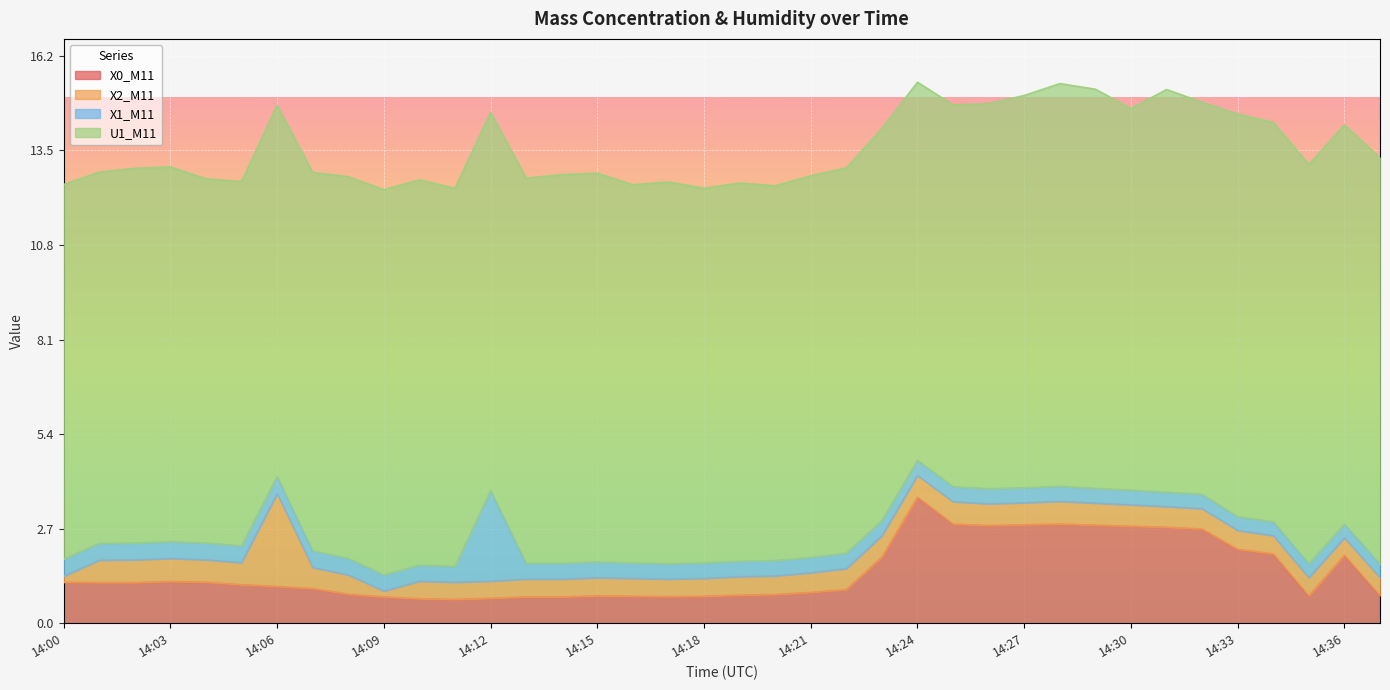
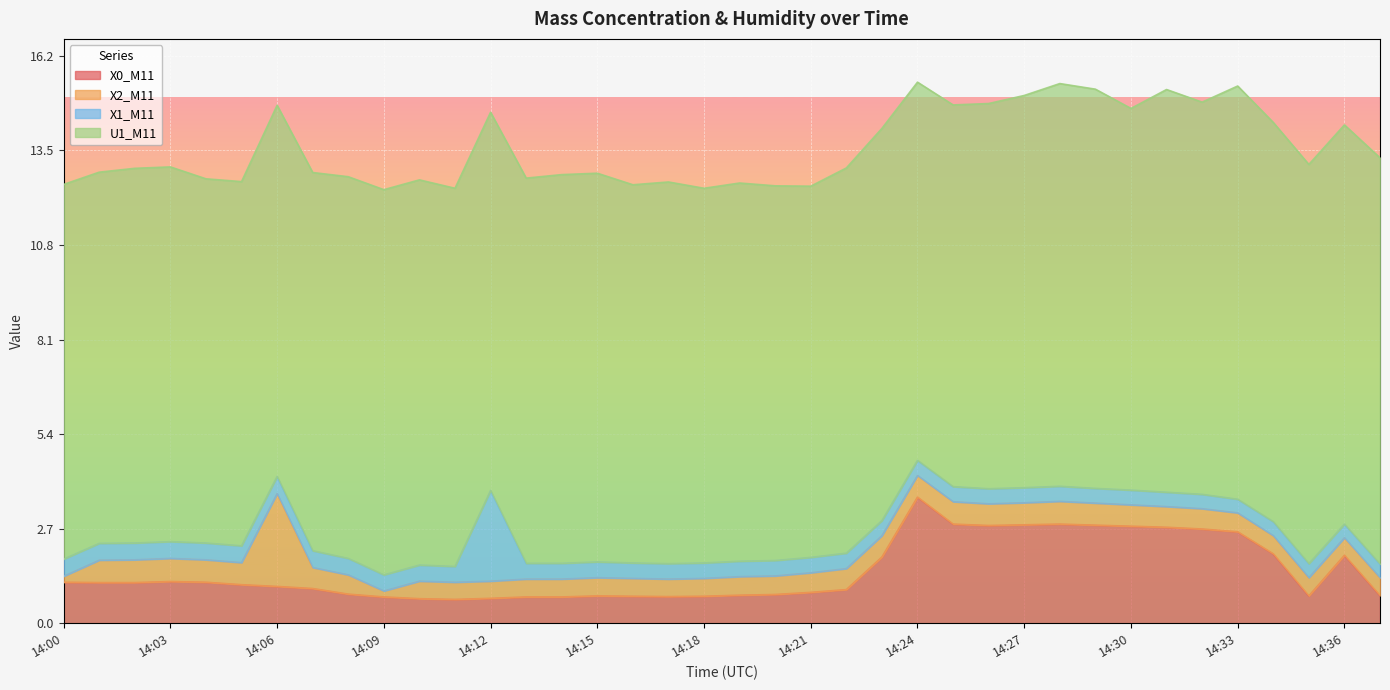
U1_M11, 14:21: 10.9 -> 10.6
X0_M11, 14:33: 2.1 -> 2.6
U1_M11, 14:33: 11.5 -> 11.8
